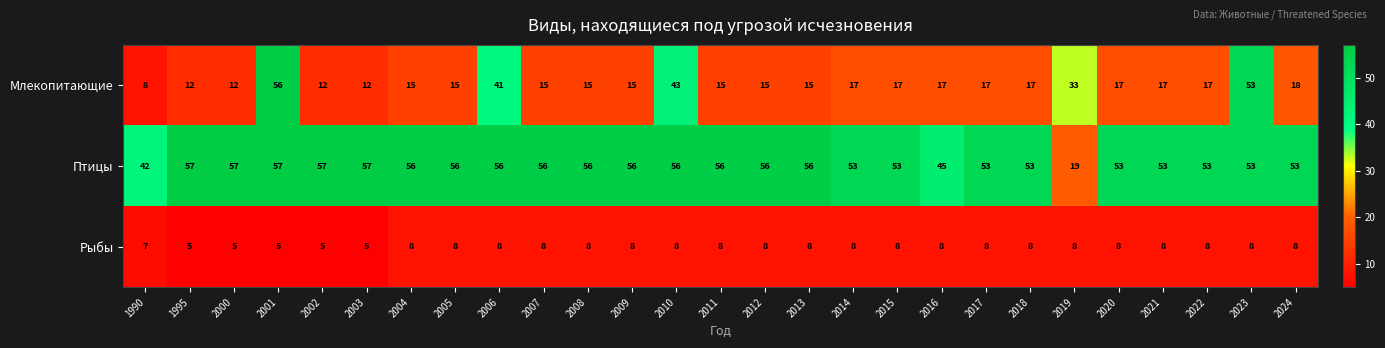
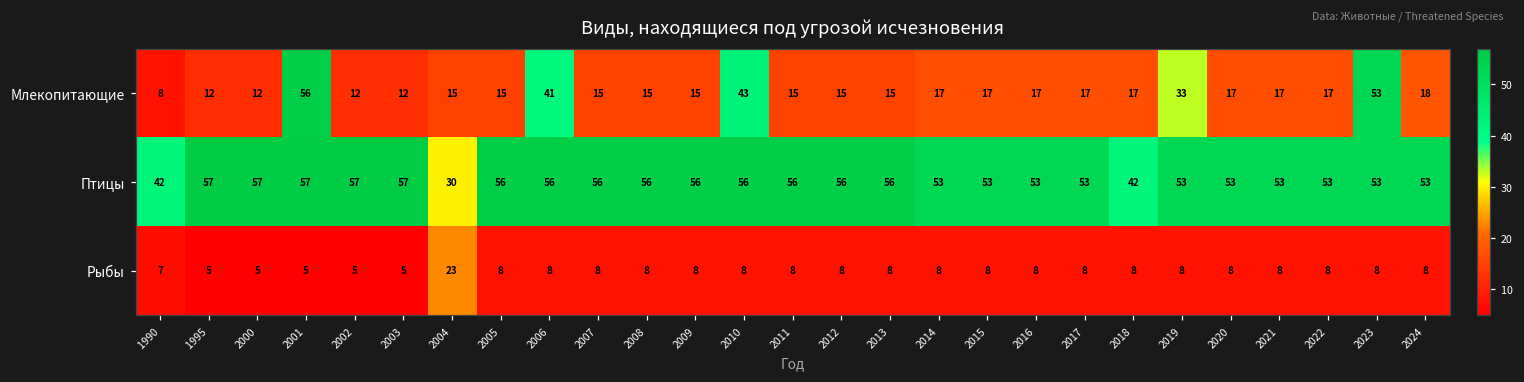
Птицы, 2004: 56 -> 30
Птицы, 2016: 45 -> 53
Птицы, 2018: 53 -> 42
Птицы, 2019: 19 -> 53
Рыбы, 2004: 8 -> 23
